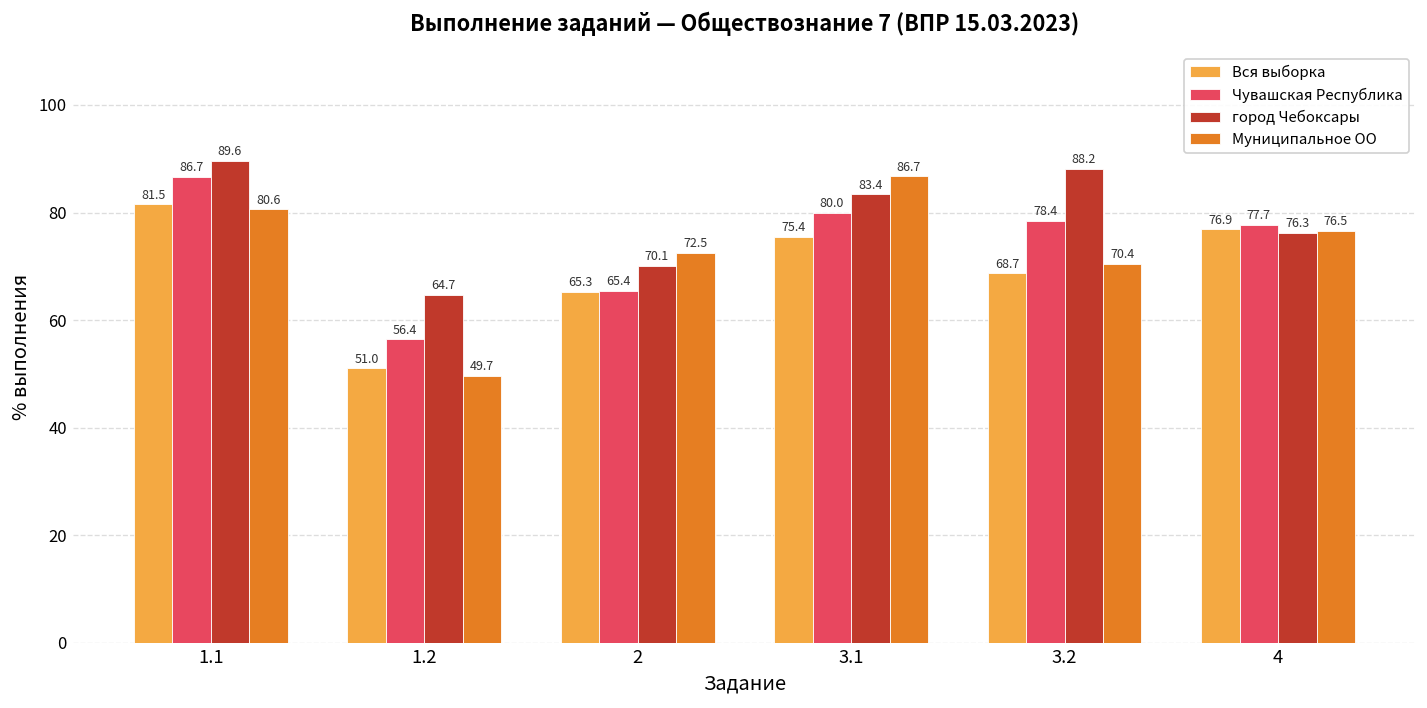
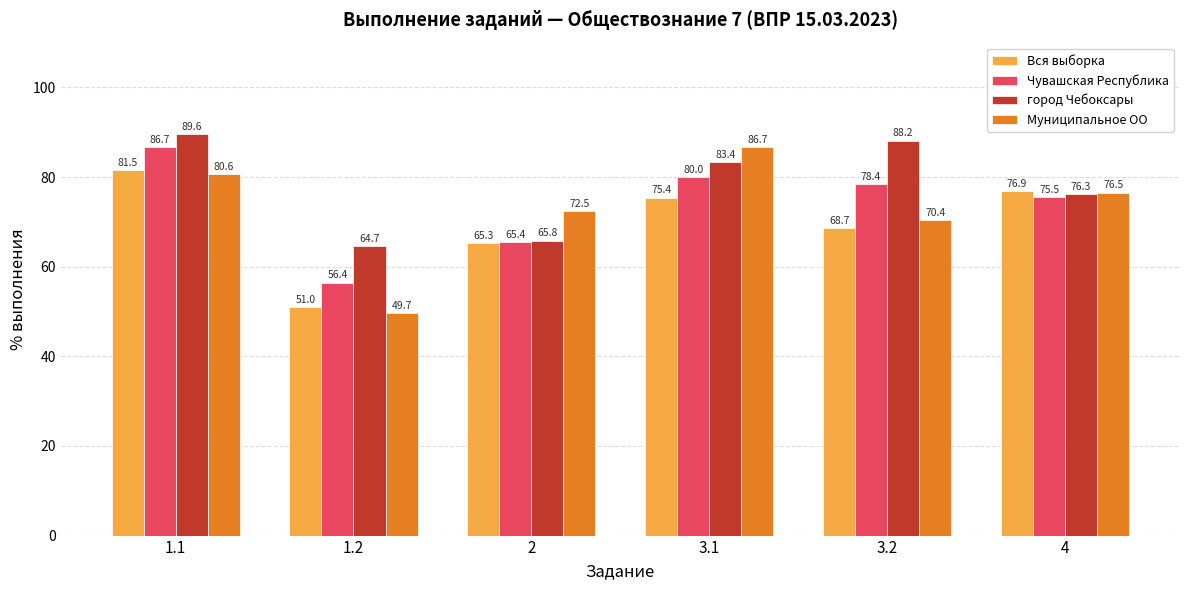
город Чебоксары, 2: 70.1 -> 65.8
Чувашская Республика, 4: 77.7 -> 75.5
